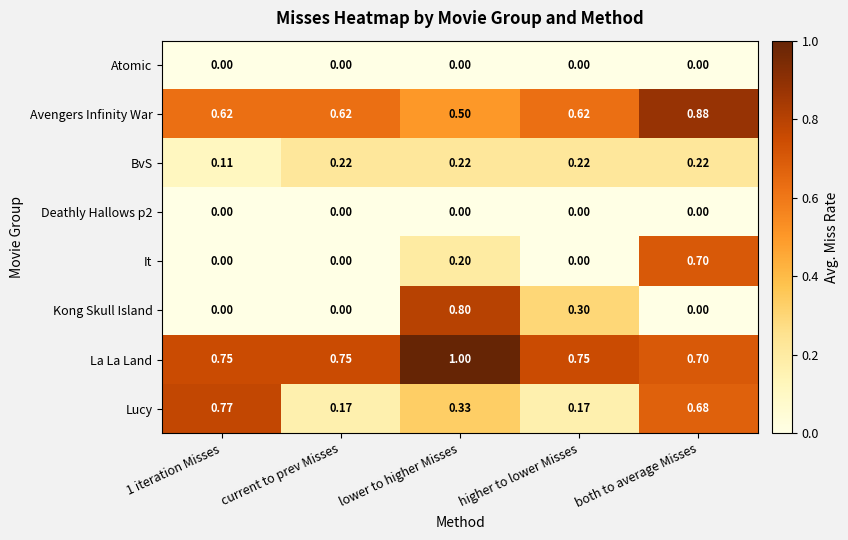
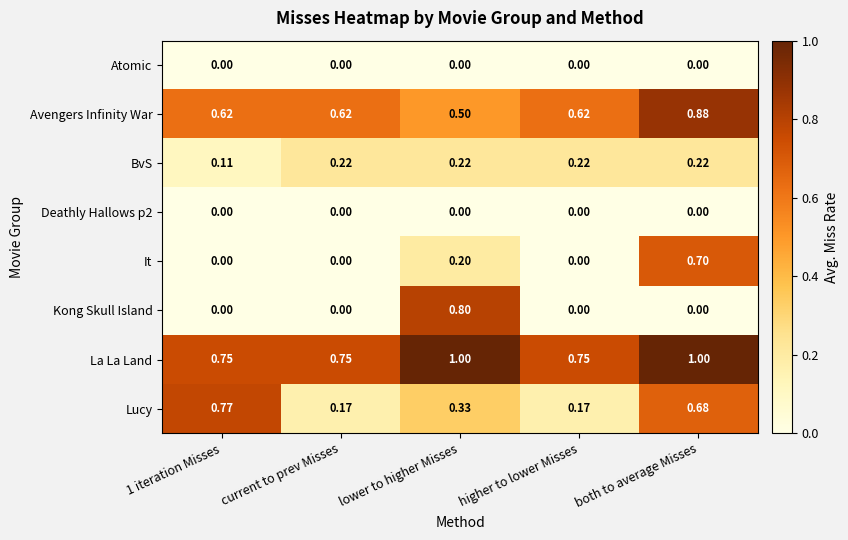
Kong Skull Island, higher to lower Misses: 0.30 -> 0.00
La La Land, both to average Misses: 0.70 -> 1.00
